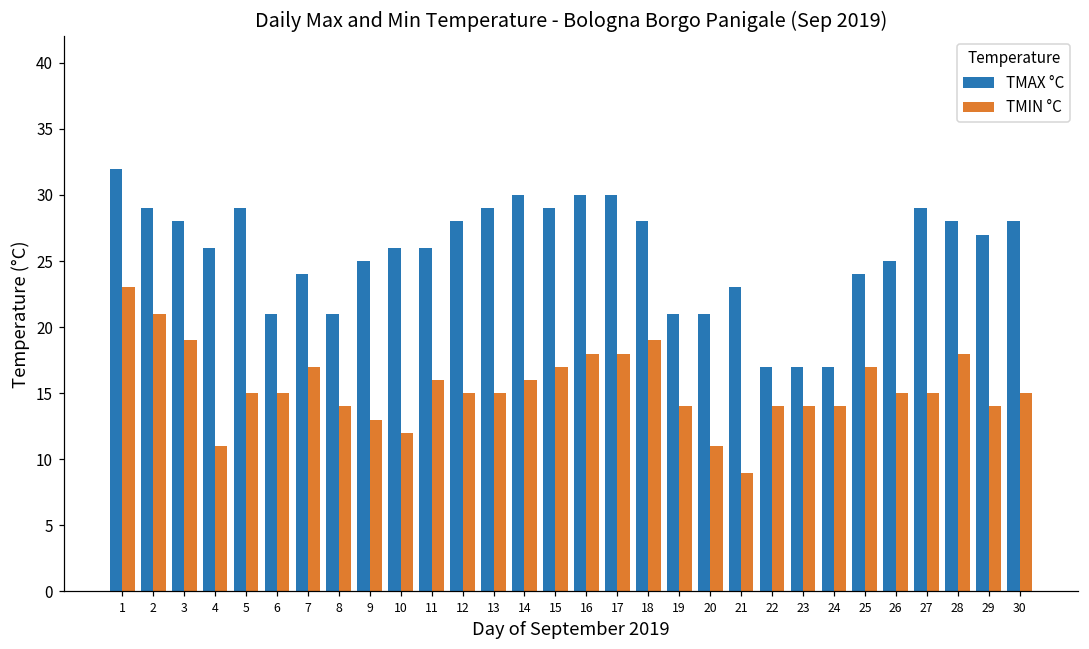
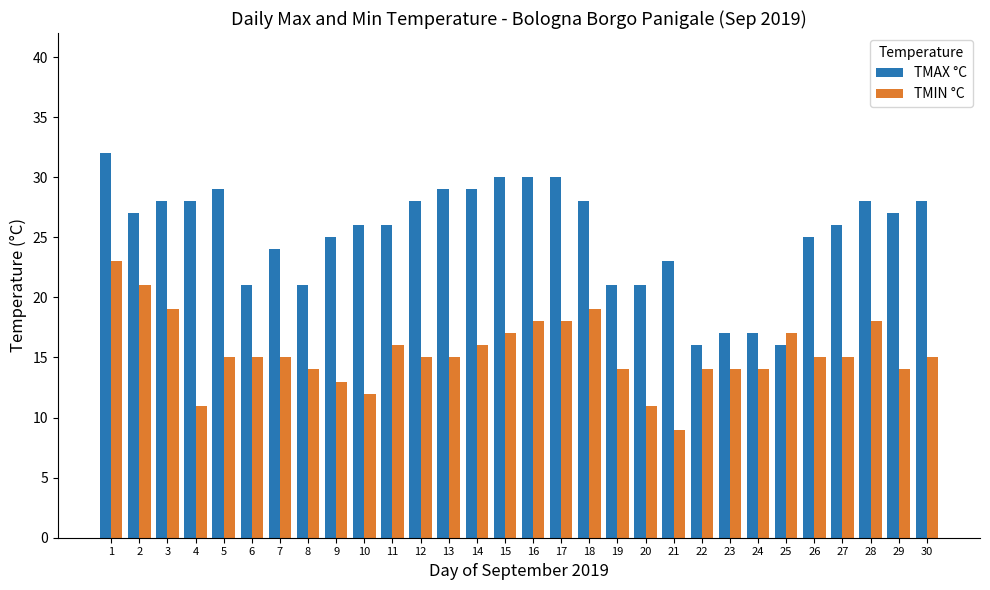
TMAX °C, 2: 29 -> 27
TMAX °C, 4: 26 -> 28
TMIN °C, 7: 17 -> 15
TMAX °C, 14: 30 -> 29
TMAX °C, 15: 29 -> 30
TMAX °C, 22: 17 -> 16
TMAX °C, 25: 24 -> 16
TMAX °C, 27: 29 -> 26
